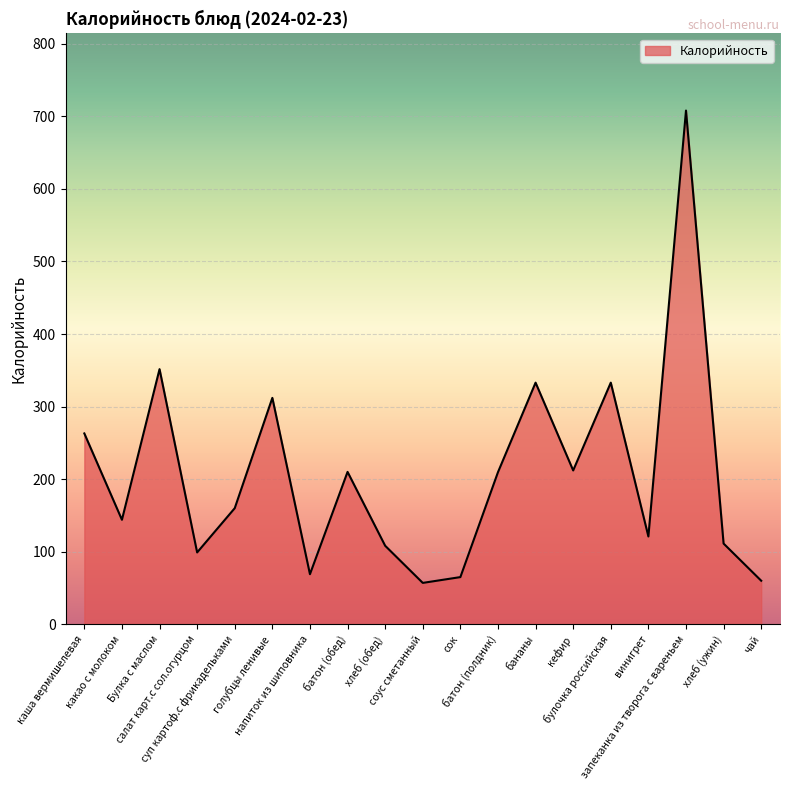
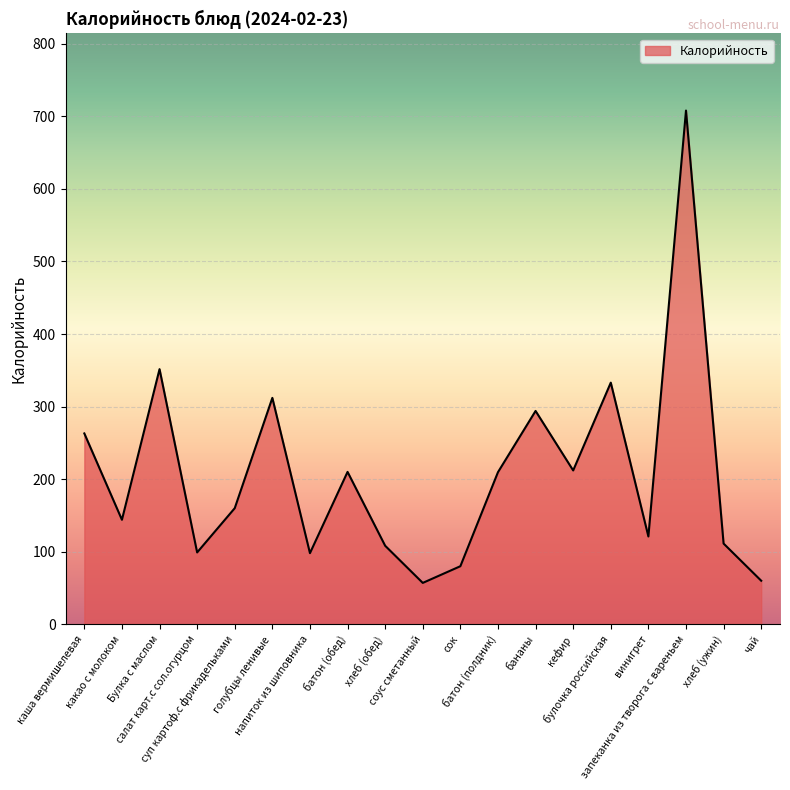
напиток из шиповника: 70 -> 100
сок: 70 -> 80
бананы: 330 -> 290
